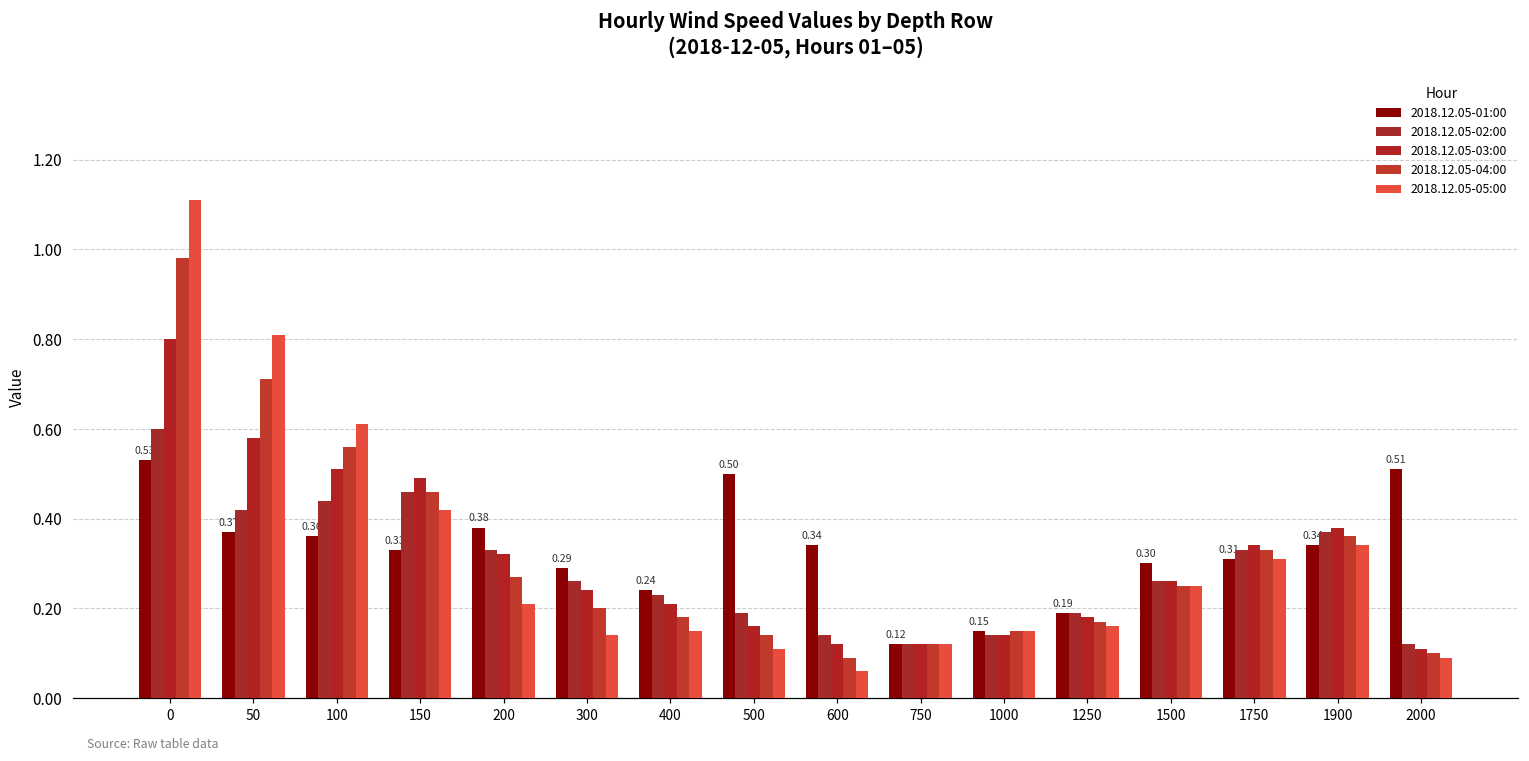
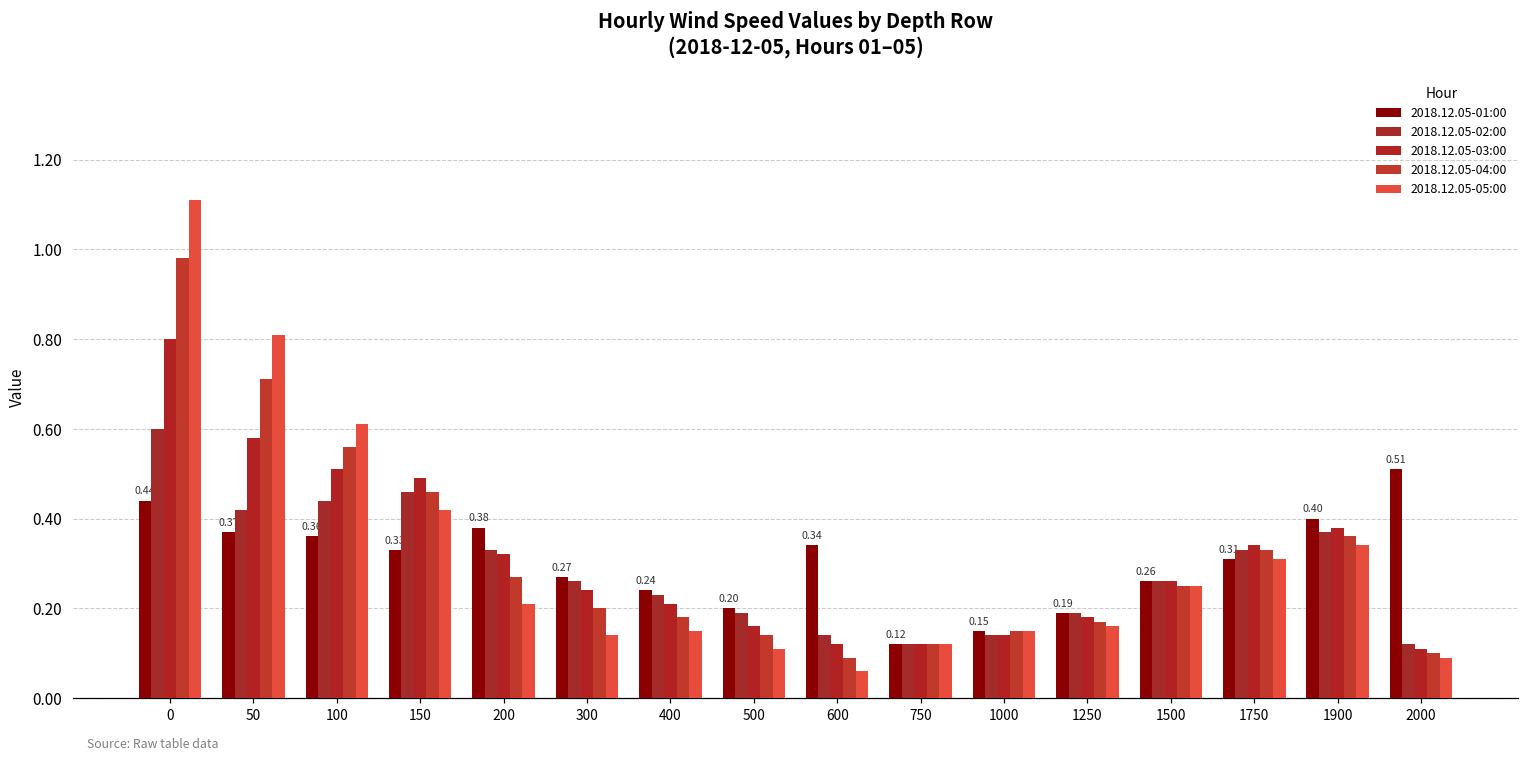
2018.12.05-01:00, 0: 0.53 -> 0.44
2018.12.05-01:00, 300: 0.29 -> 0.27
2018.12.05-01:00, 500: 0.50 -> 0.20
2018.12.05-01:00, 1500: 0.30 -> 0.26
2018.12.05-01:00, 1900: 0.34 -> 0.40
